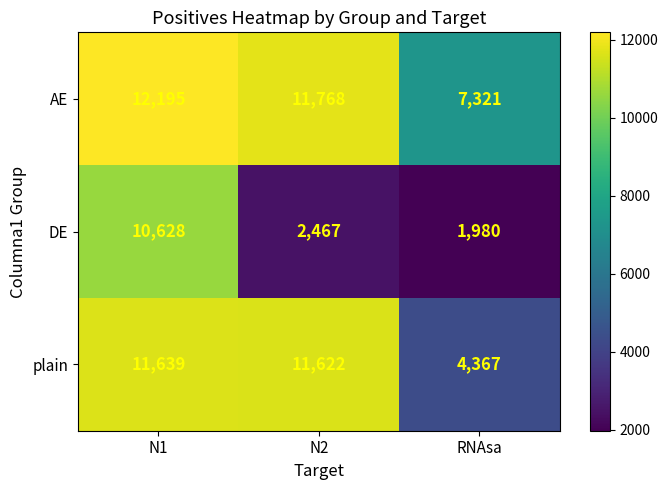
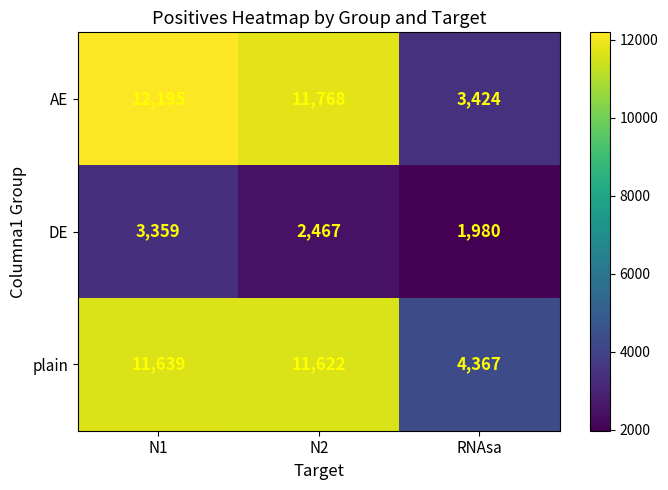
AE, RNAsa: 7,321 -> 3,424
DE, N1: 10,628 -> 3,359
